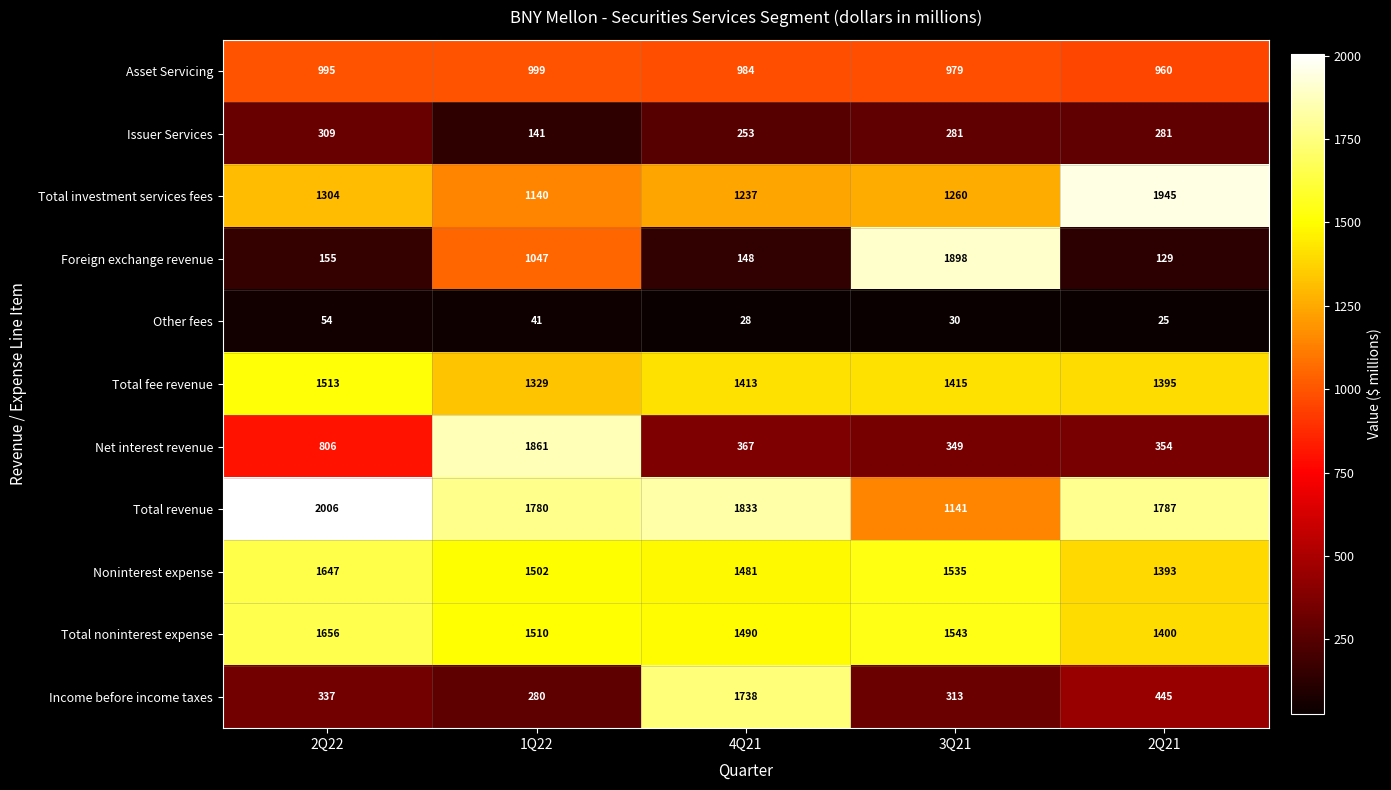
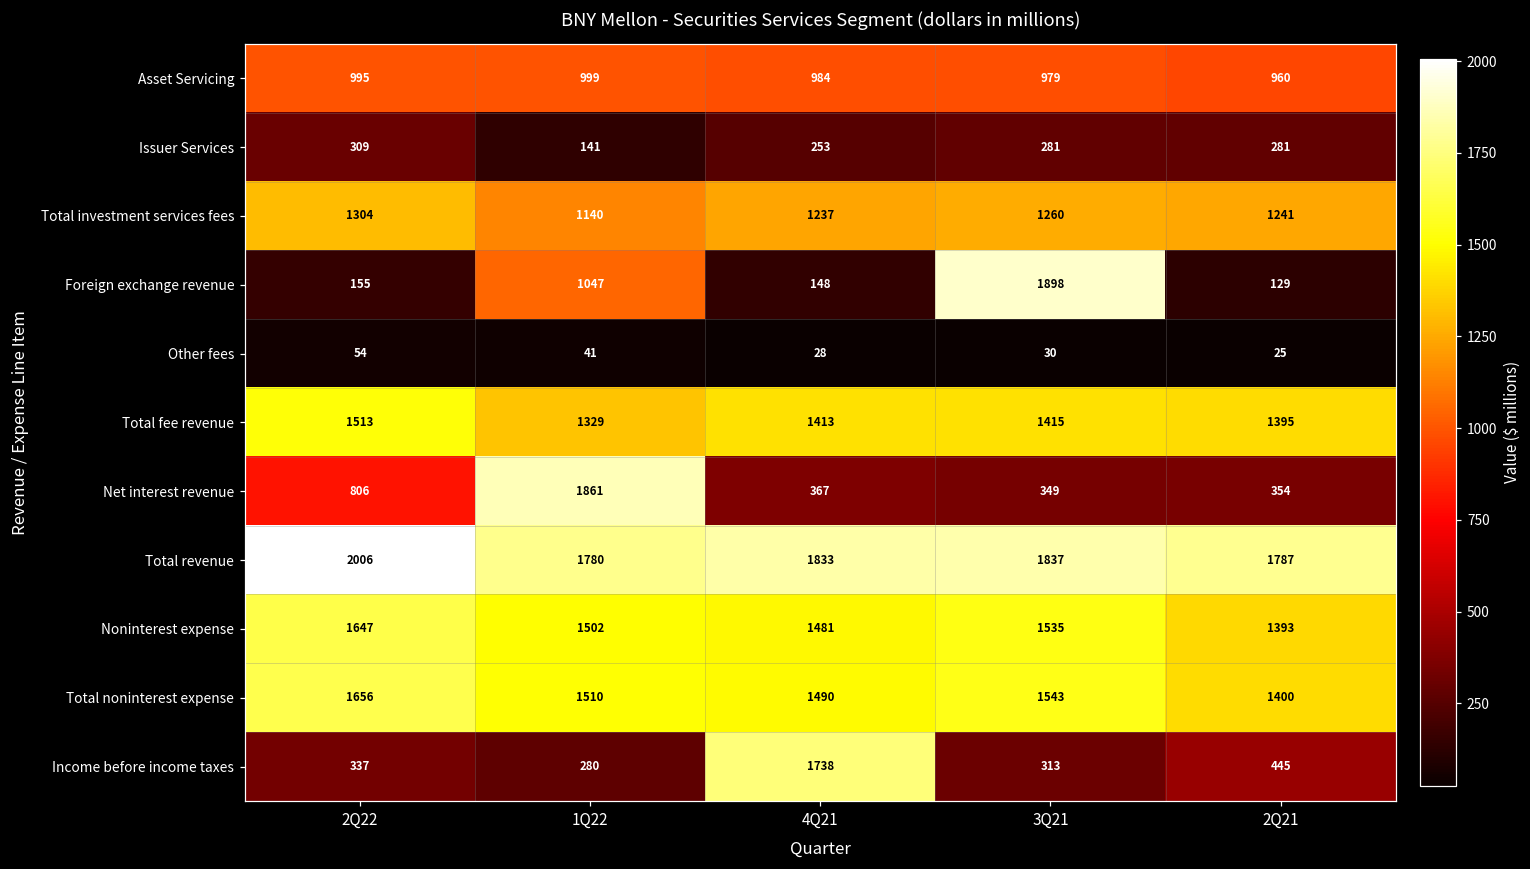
Total investment services fees, 2Q21: 1945 -> 1241
Total revenue, 3Q21: 1141 -> 1837
